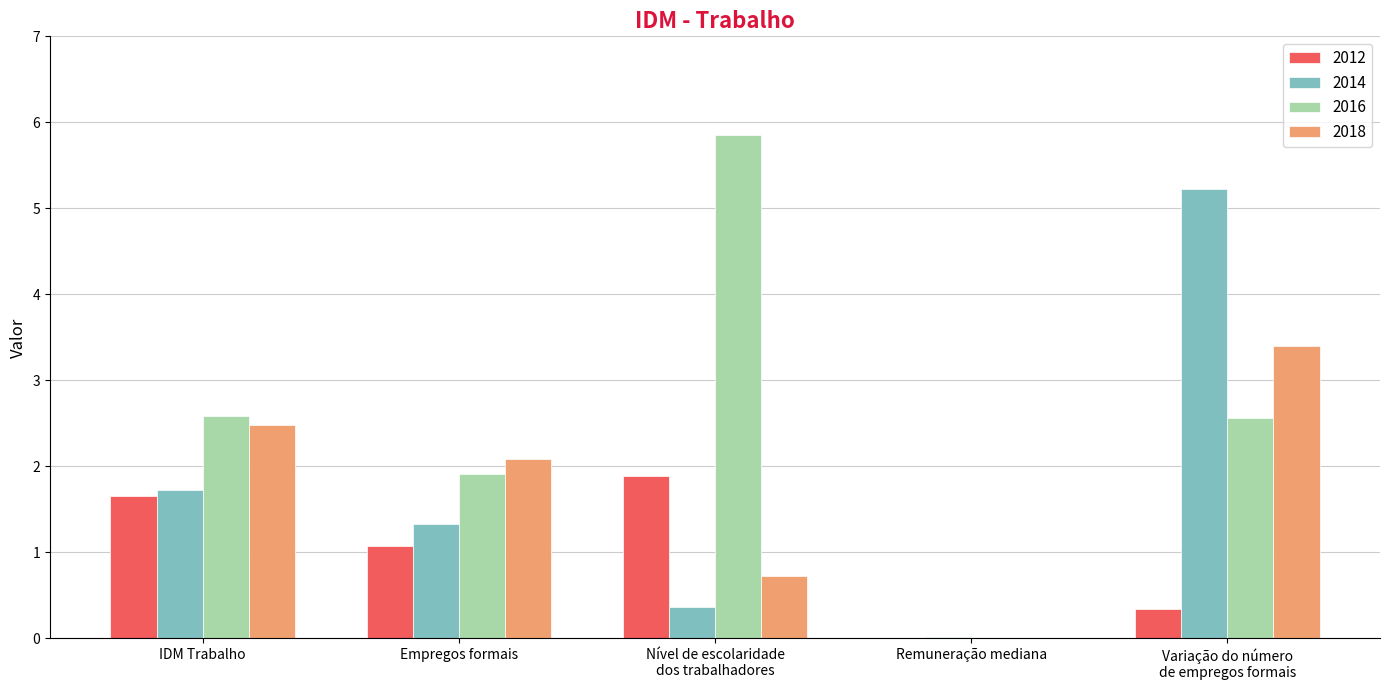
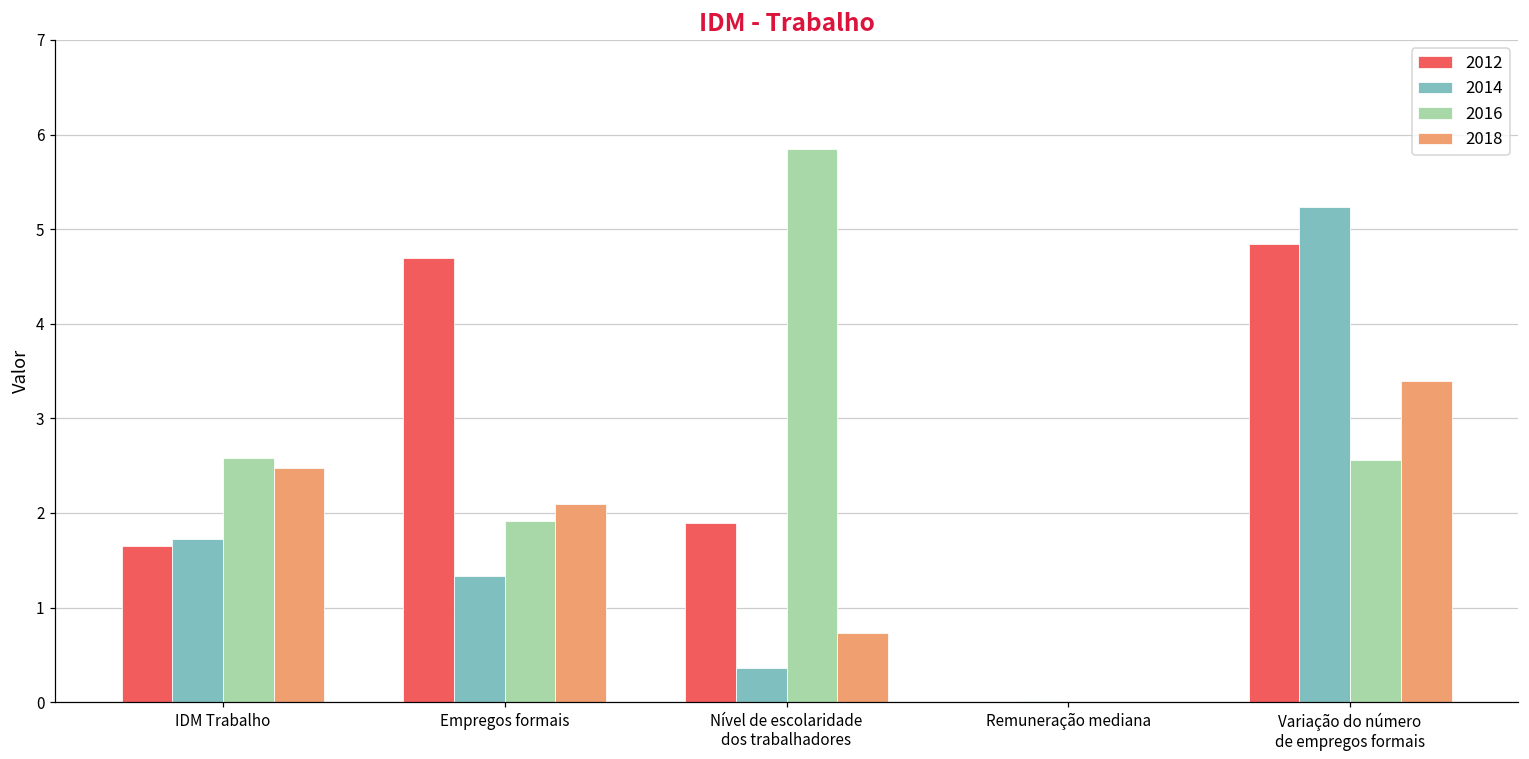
2012, Empregos formais: 1.1 -> 4.7
2012, Variação do número de empregos formais: 0.3 -> 4.8
